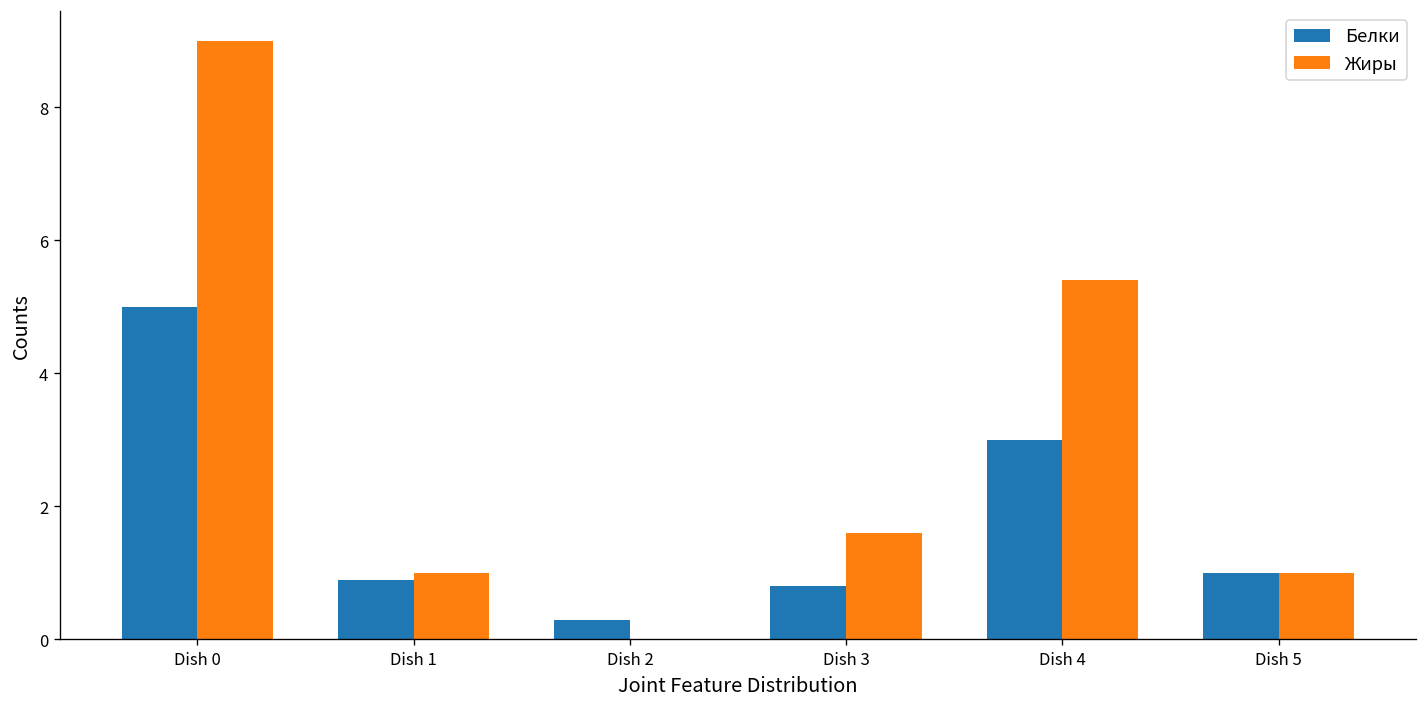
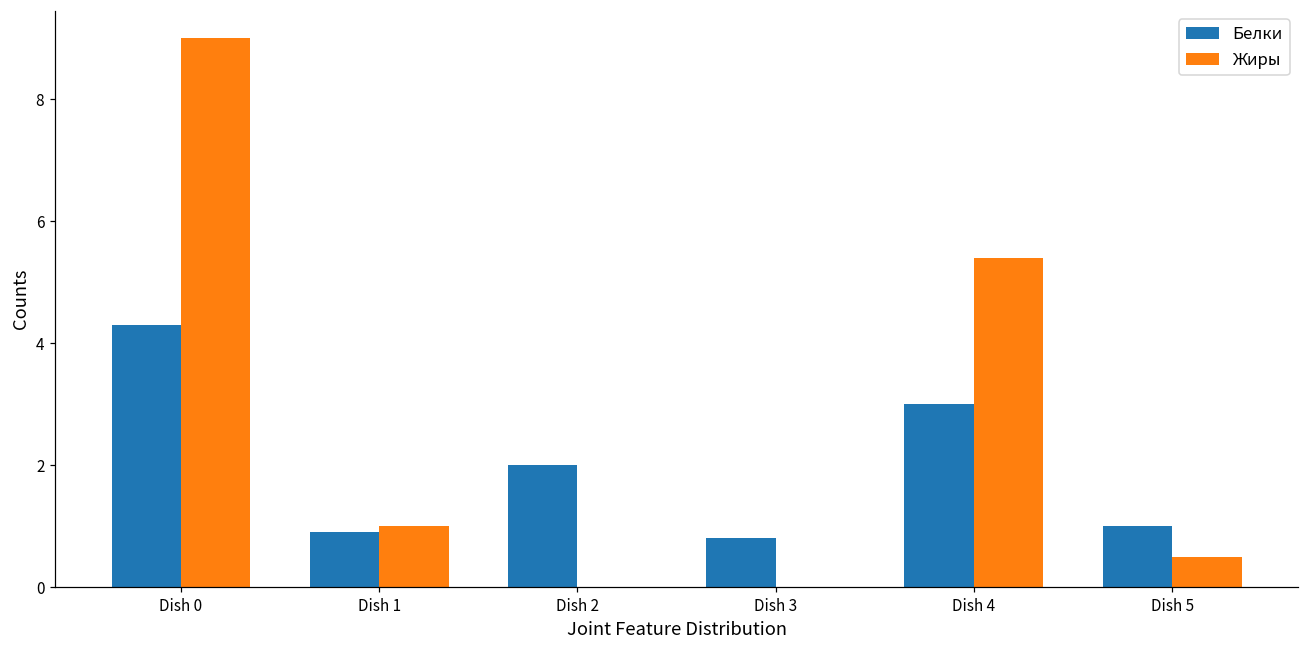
Белки, Dish 0: 5.0 -> 4.3
Белки, Dish 2: 0.3 -> 2.0
Жиры, Dish 3: 1.6 -> 0.0
Жиры, Dish 5: 1.0 -> 0.5
